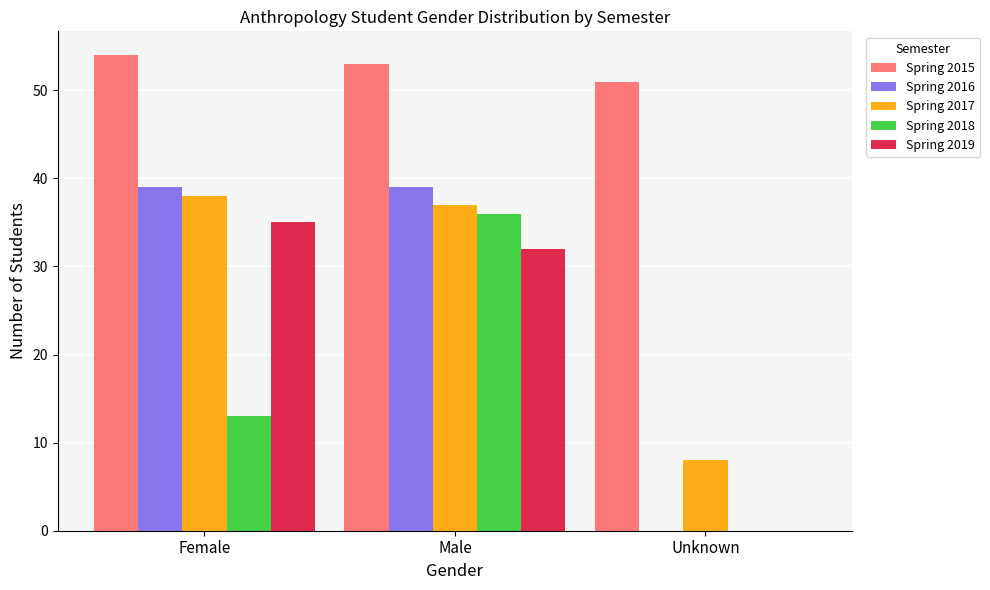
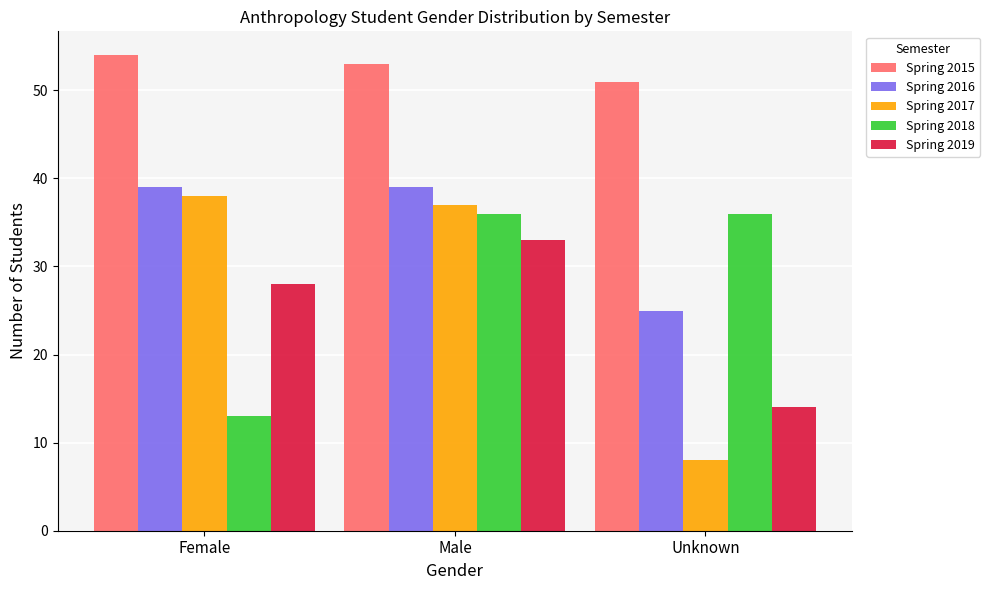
Spring 2019, Female: 35 -> 28
Spring 2019, Male: 32 -> 33
Spring 2016, Unknown: 0 -> 25
Spring 2018, Unknown: 0 -> 36
Spring 2019, Unknown: 0 -> 14
